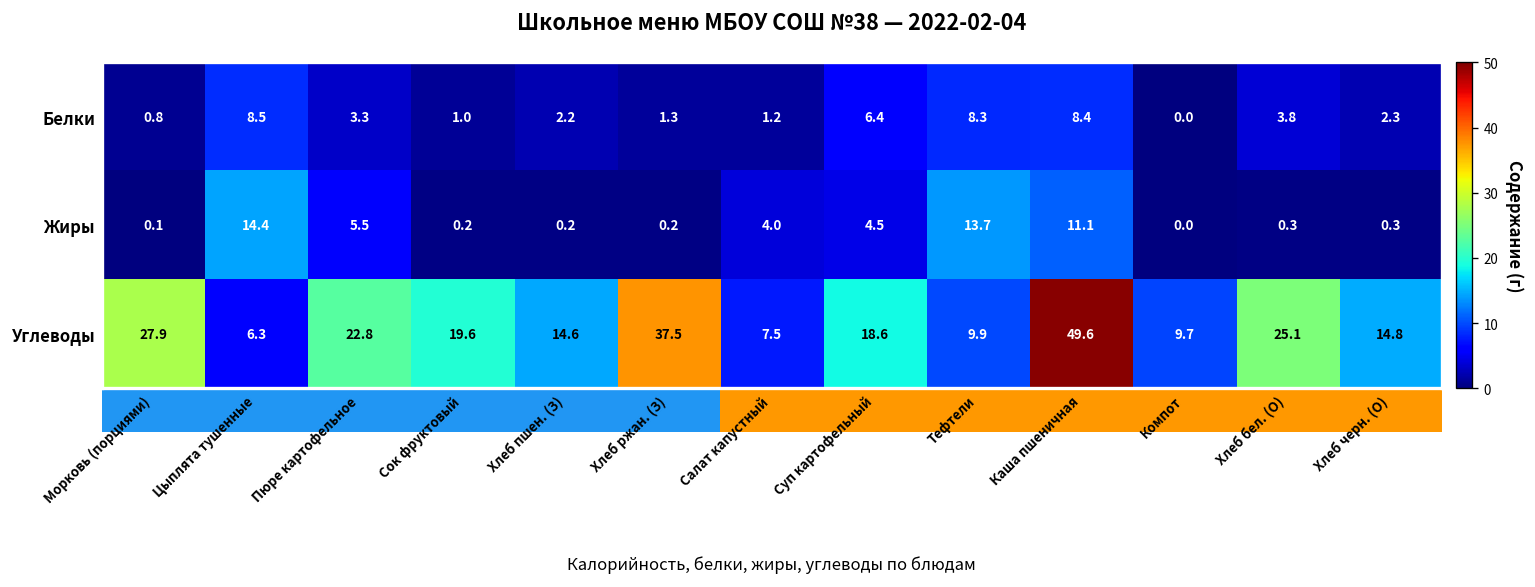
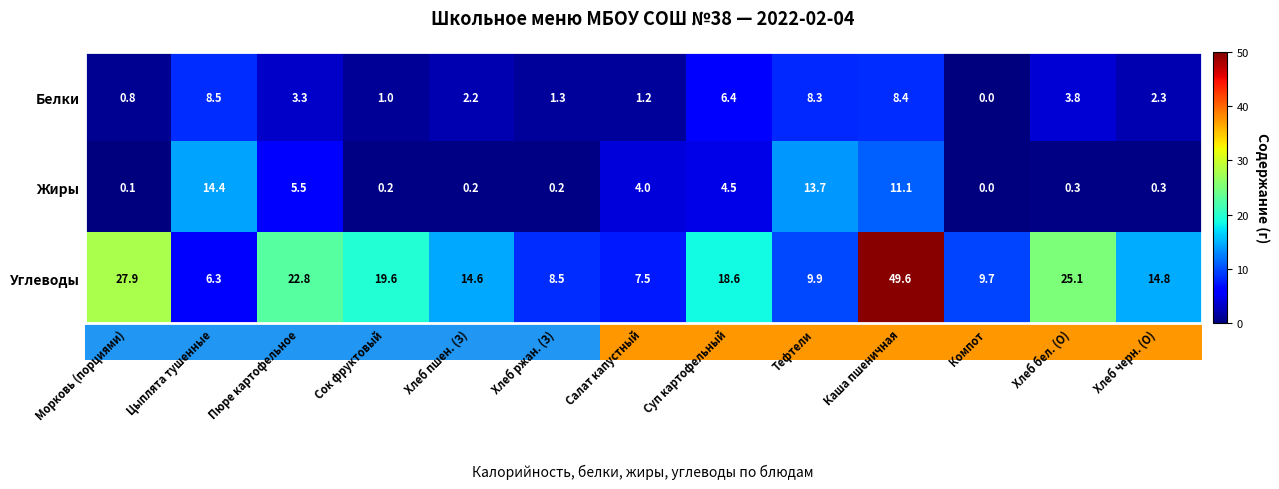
Углеводы, Хлеб ржан. (З): 37.5 -> 8.5
